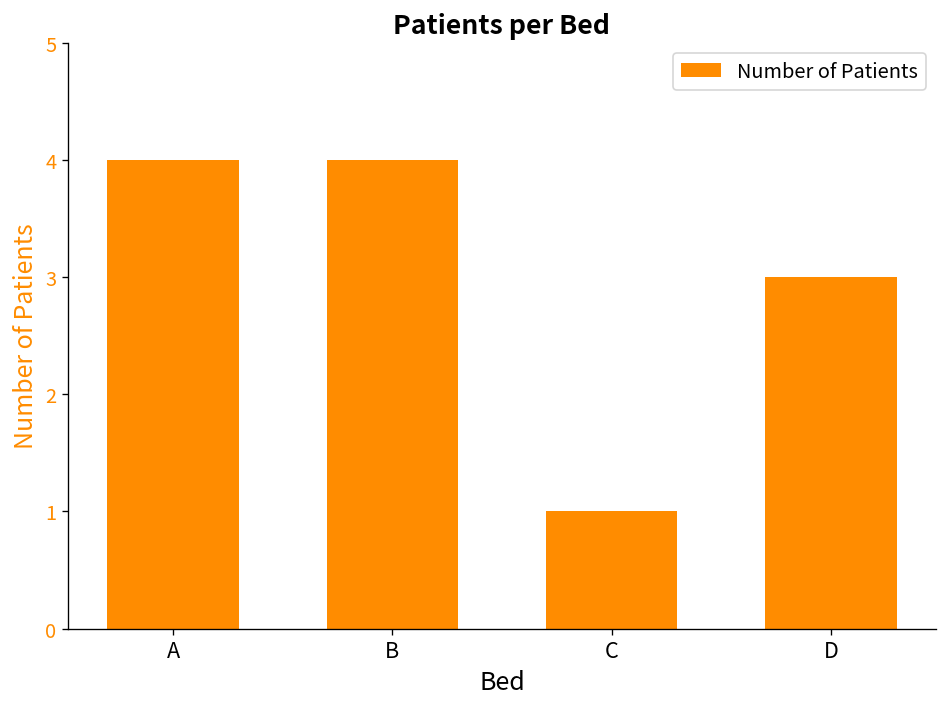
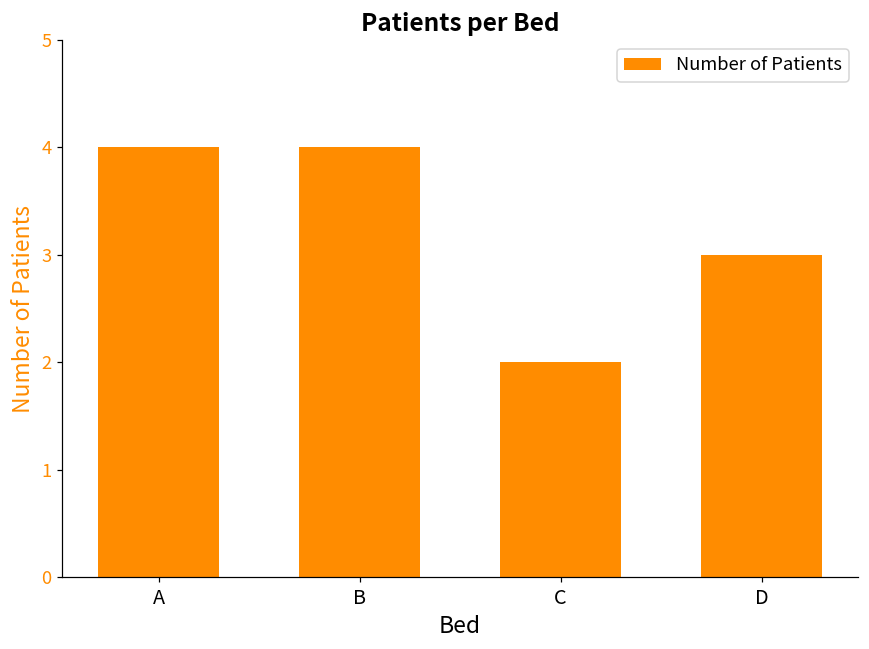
C: 1 -> 2
